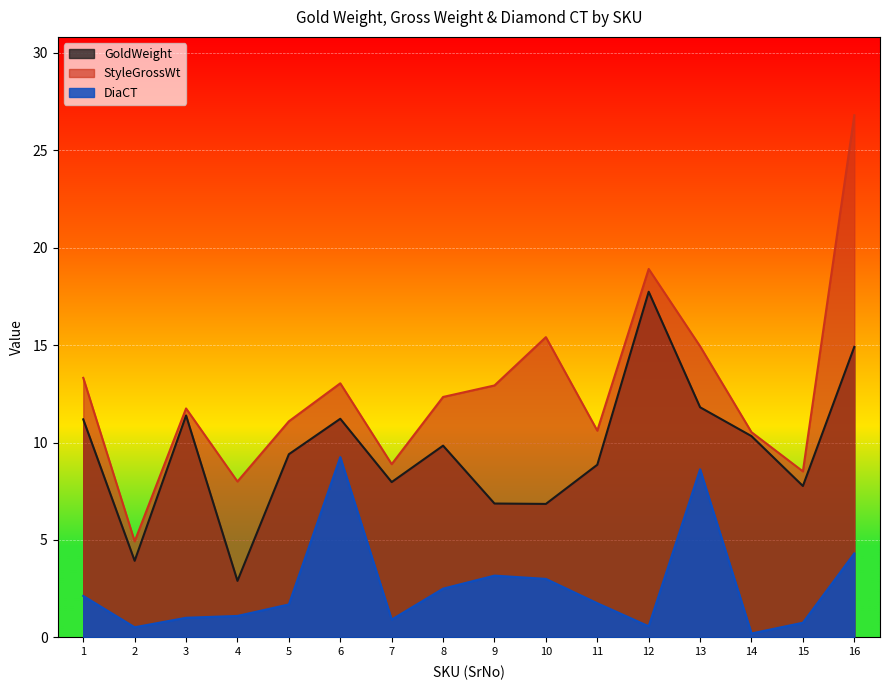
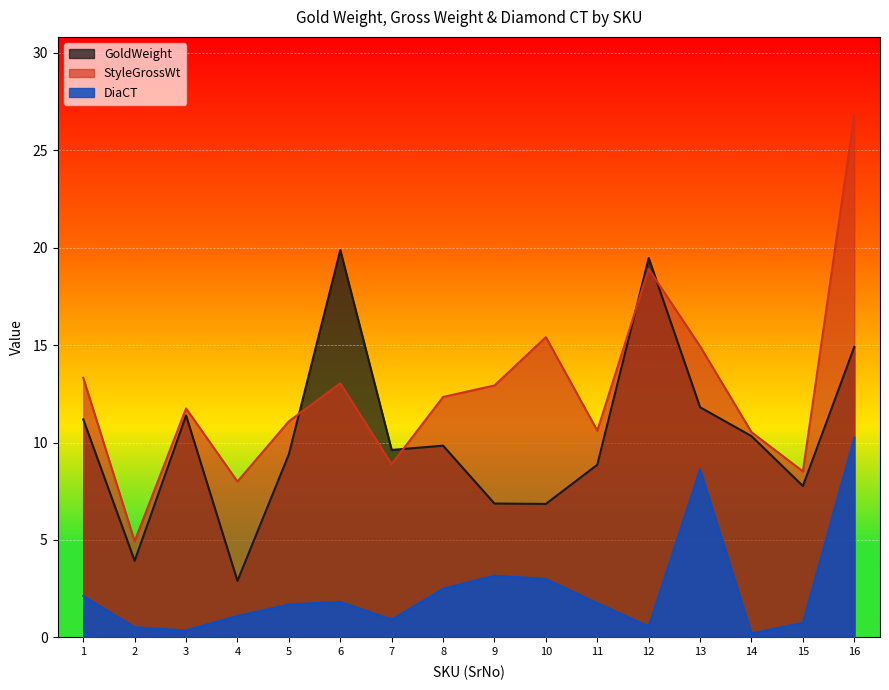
DiaCT, 3: 1.0 -> 0.4
GoldWeight, 6: 11.2 -> 19.9
DiaCT, 6: 9.3 -> 1.8
GoldWeight, 7: 8.0 -> 9.6
GoldWeight, 12: 17.7 -> 19.5
DiaCT, 16: 4.3 -> 10.3
